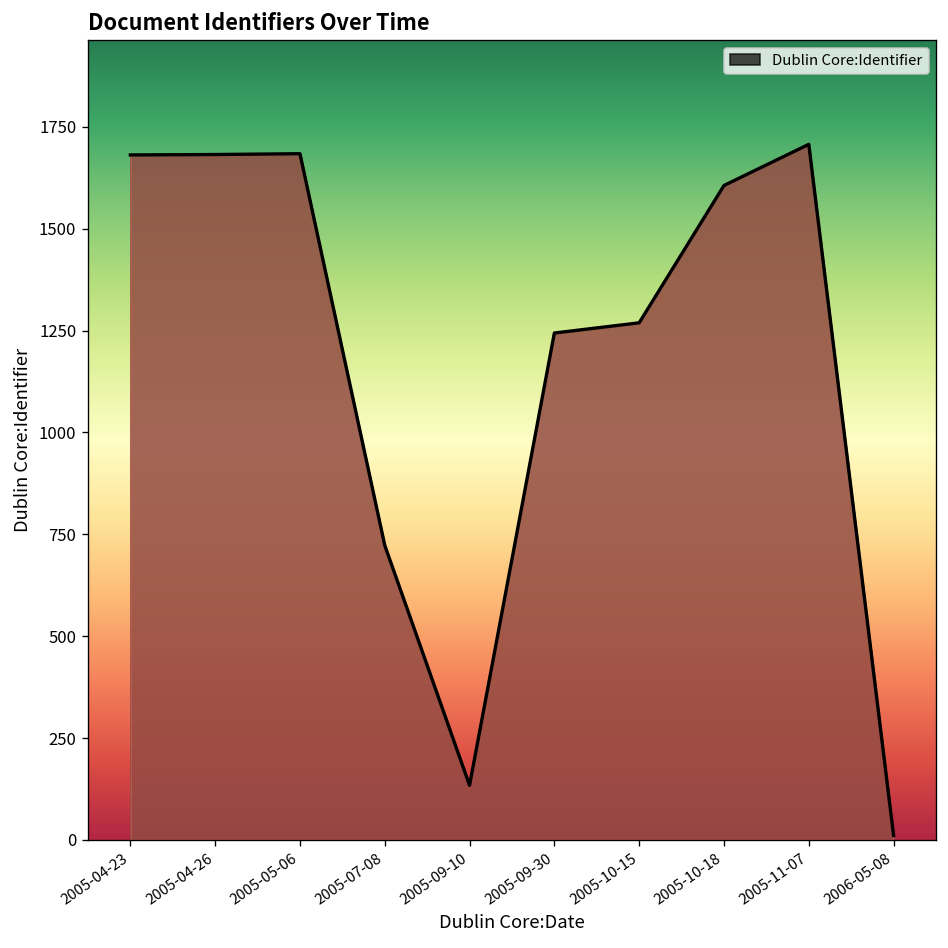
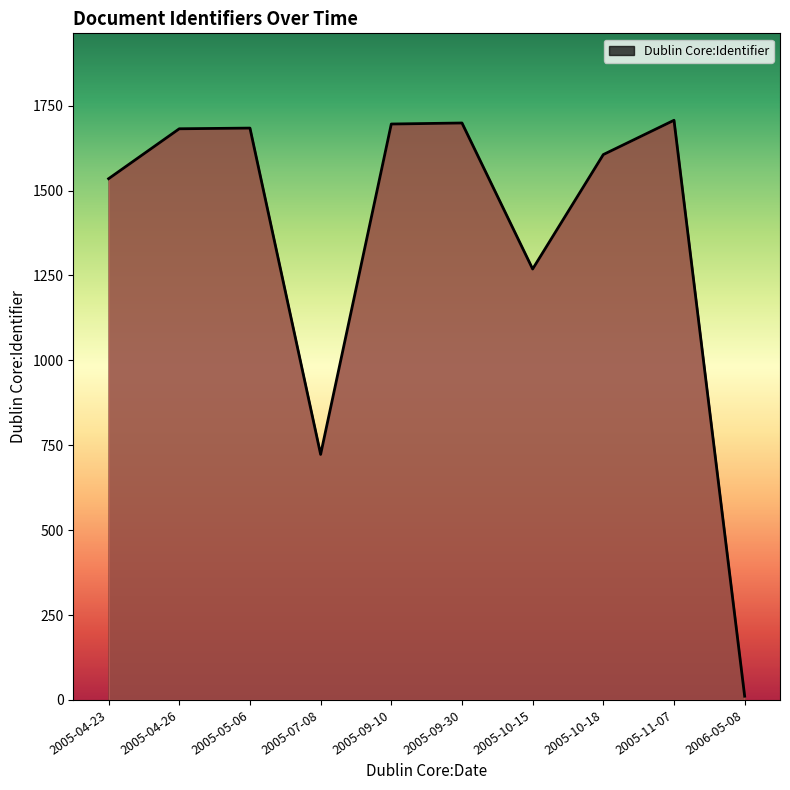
2005-04-23: 1680 -> 1540
2005-09-10: 130 -> 1700
2005-09-30: 1240 -> 1700
